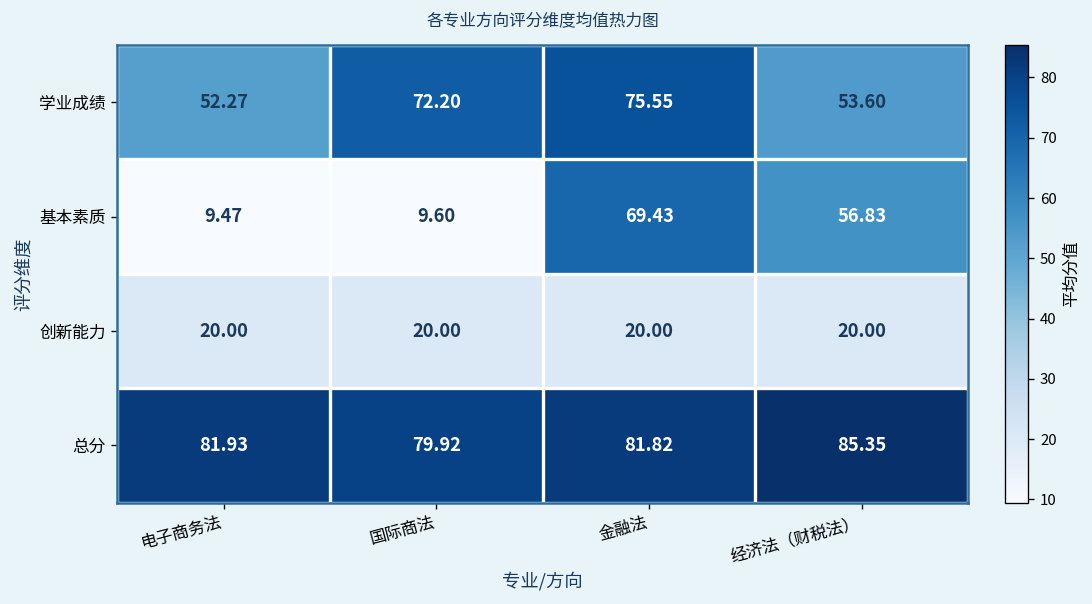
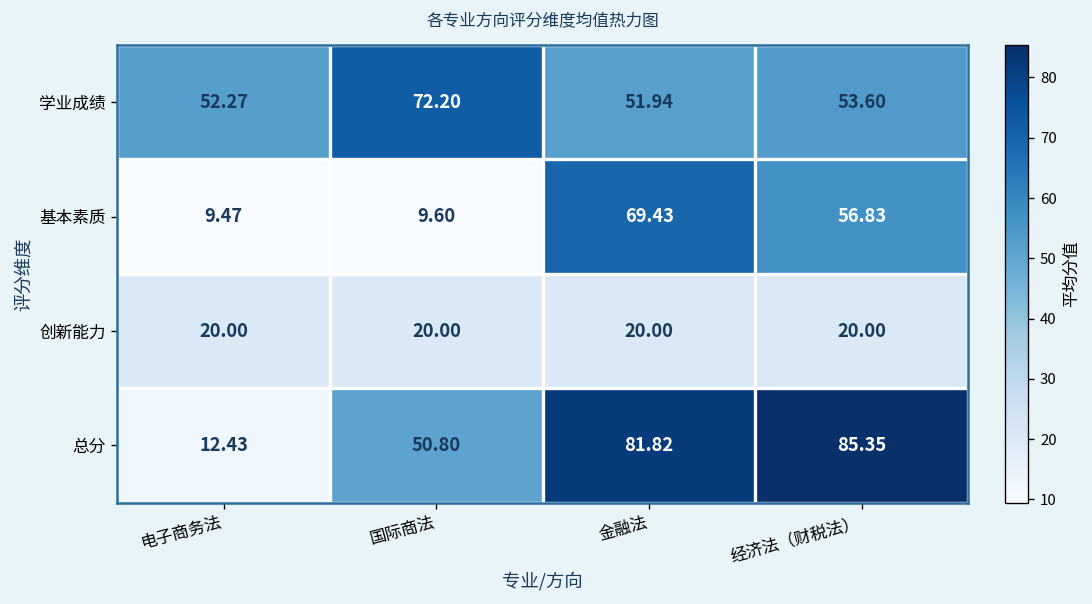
学业成绩, 金融法: 75.55 -> 51.94
总分, 电子商务法: 81.93 -> 12.43
总分, 国际商法: 79.92 -> 50.80
